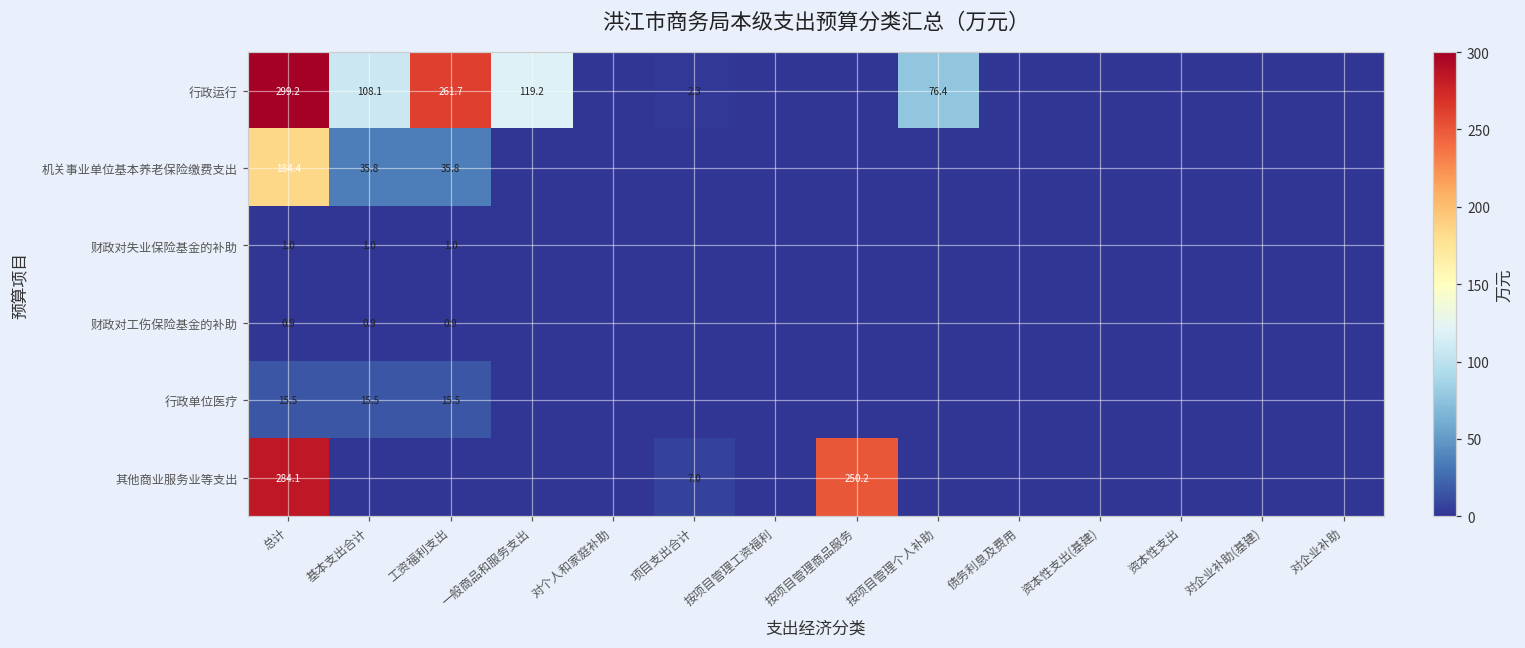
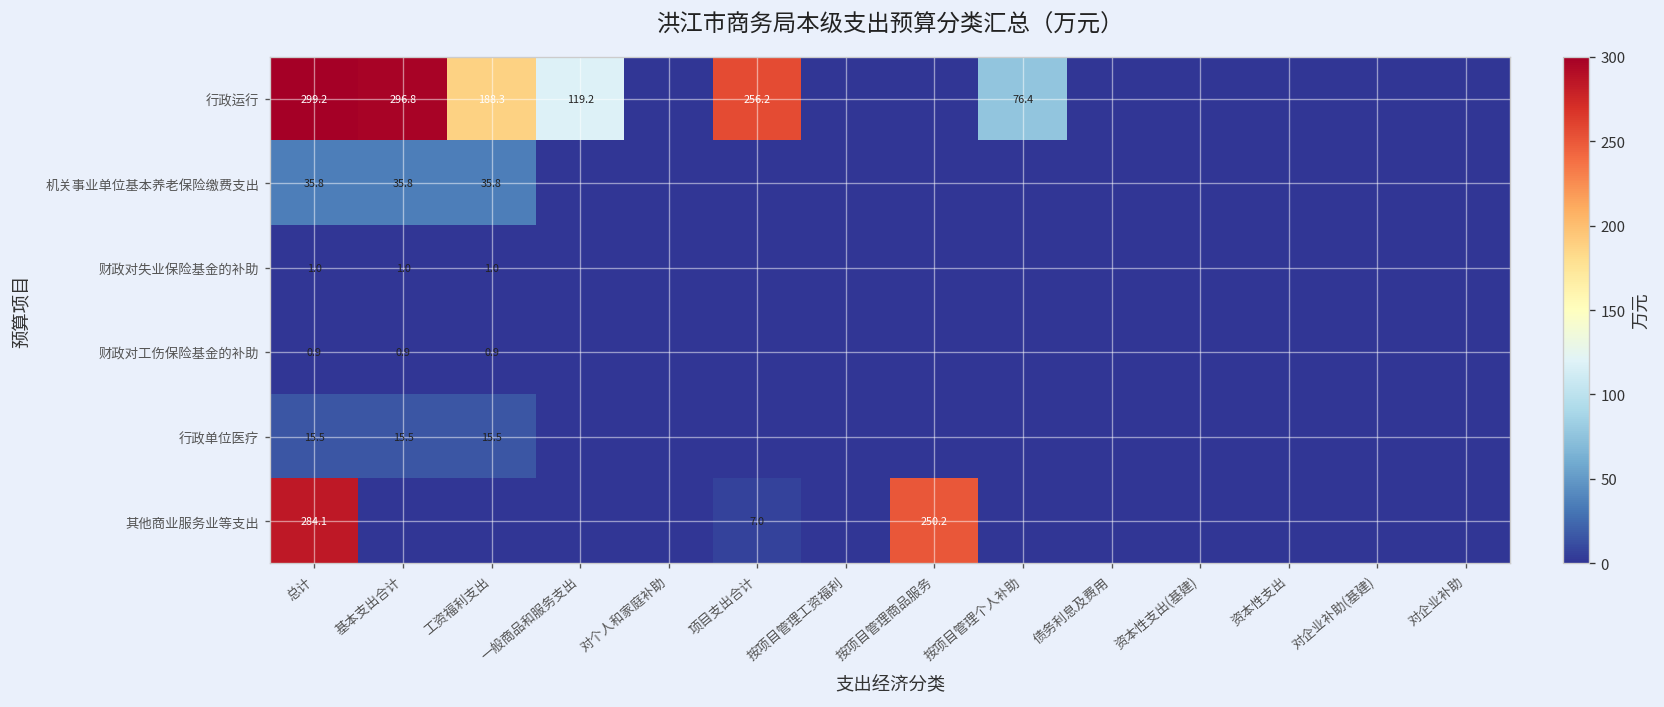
行政运行, 基本支出合计: 108.1 -> 296.8
行政运行, 工资福利支出: 261.7 -> 188.3
行政运行, 项目支出合计: 2.3 -> 256.2
机关事业单位基本养老保险缴费支出, 总计: 184.4 -> 35.8
